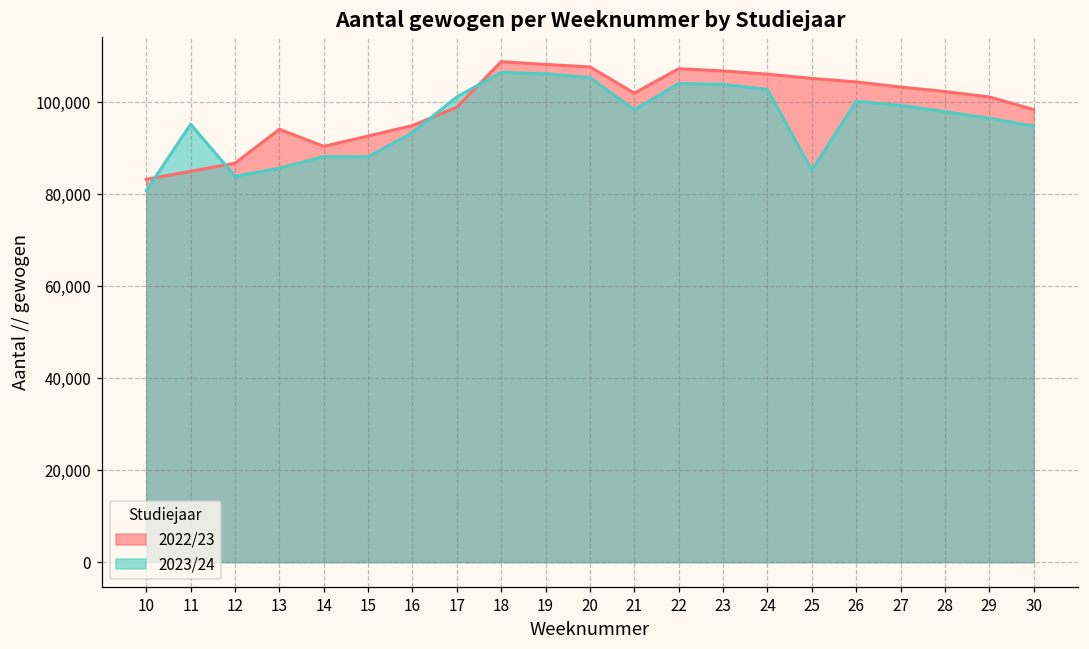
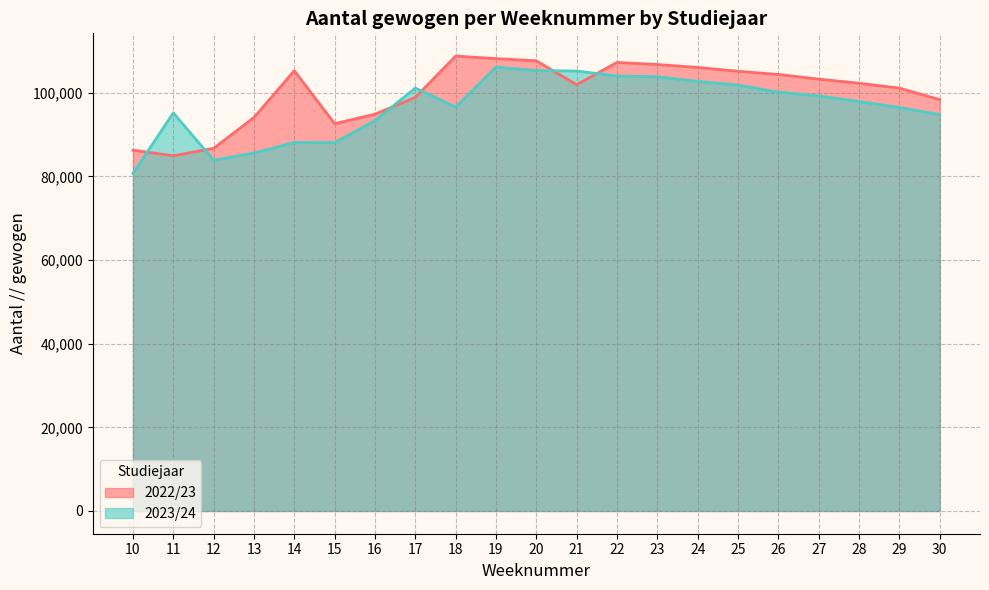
2022/23, 10: 83,000 -> 86,000
2022/23, 14: 90,000 -> 105,000
2023/24, 18: 106,000 -> 97,000
2023/24, 21: 98,000 -> 105,000
2023/24, 25: 85,000 -> 102,000
